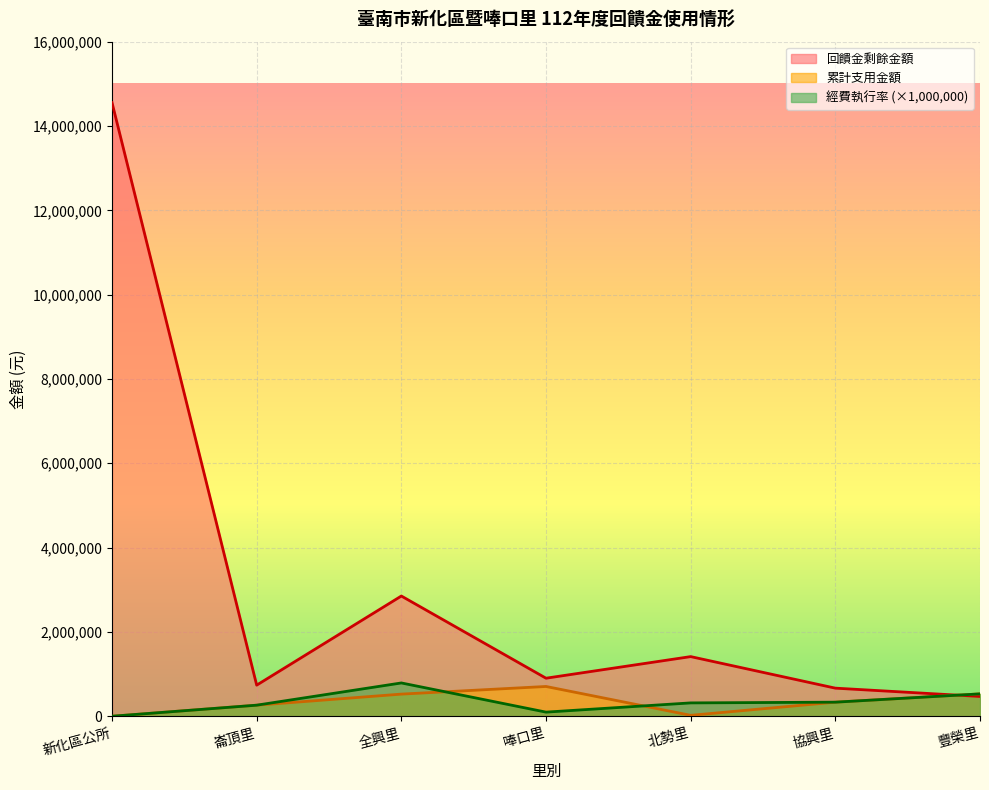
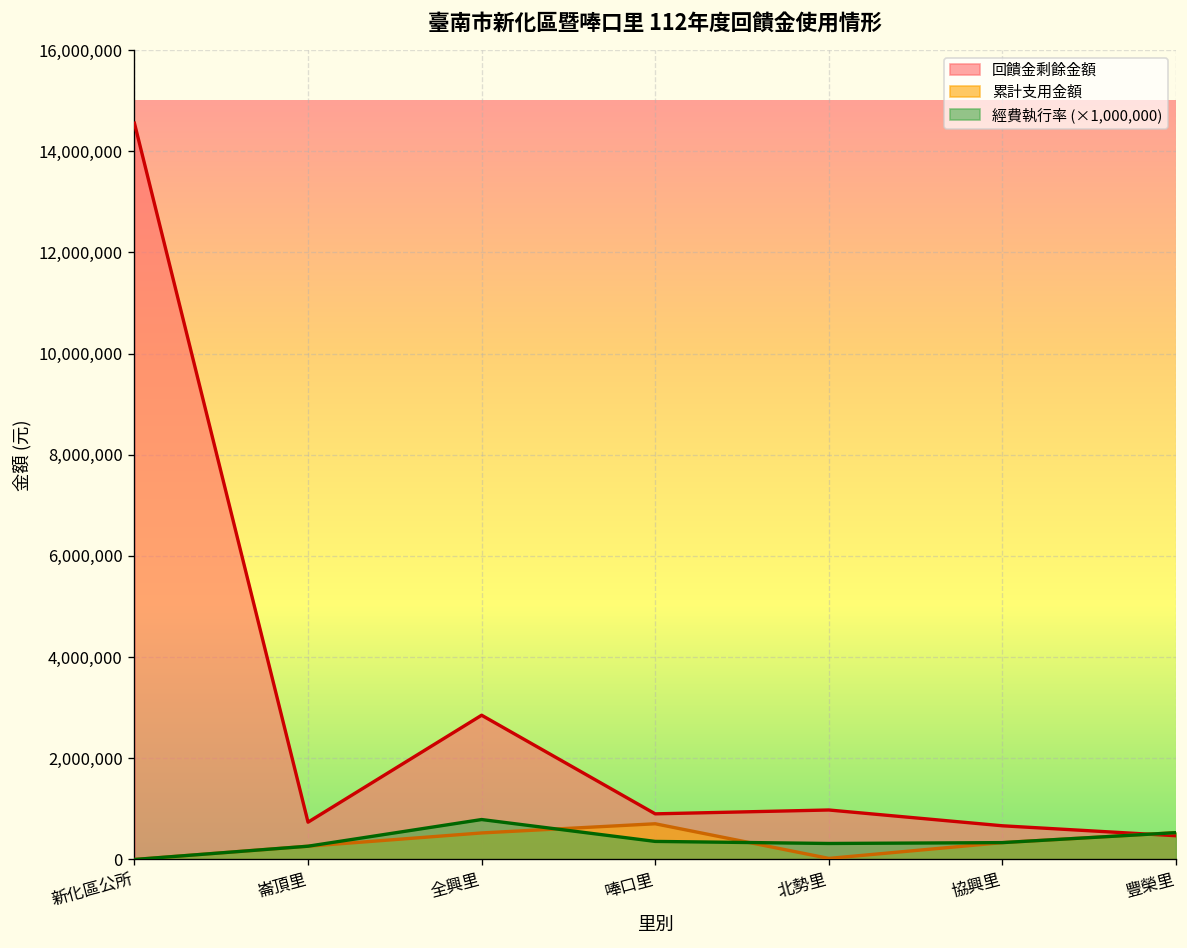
經費執行率 (×1,000,000), 唪口里: 100,000 -> 400,000
回饋金剩餘金額, 北勢里: 1,400,000 -> 1,000,000
